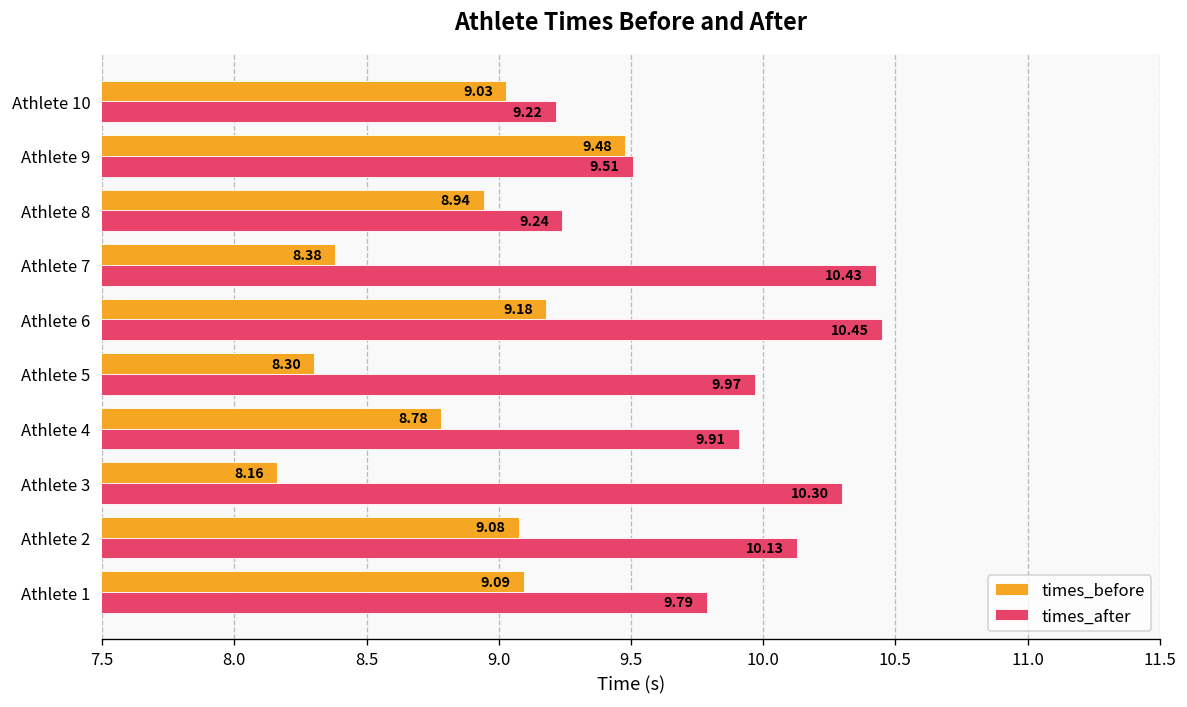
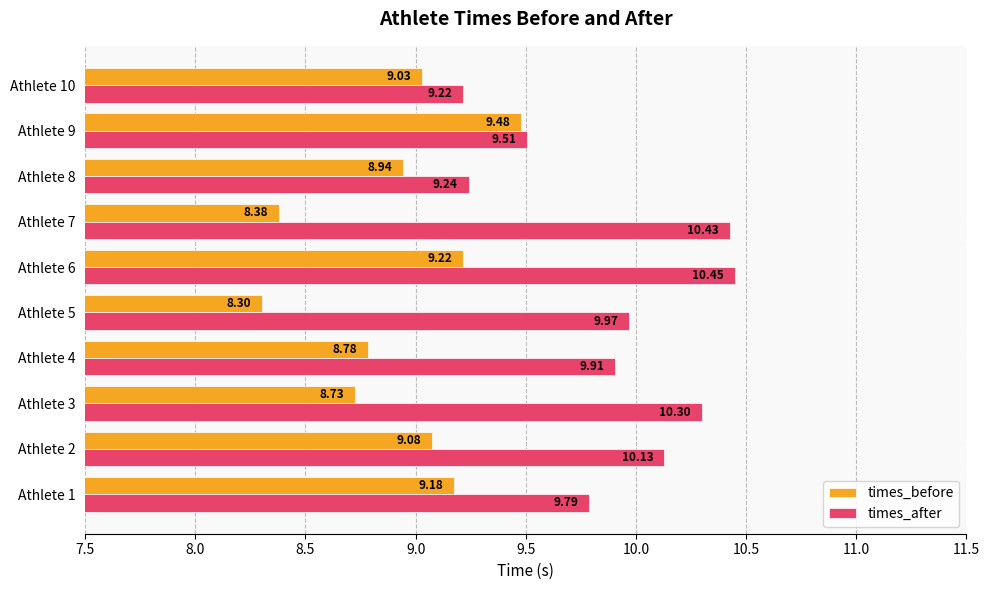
times_before, Athlete 6: 9.18 -> 9.22
times_before, Athlete 3: 8.16 -> 8.73
times_before, Athlete 1: 9.09 -> 9.18
